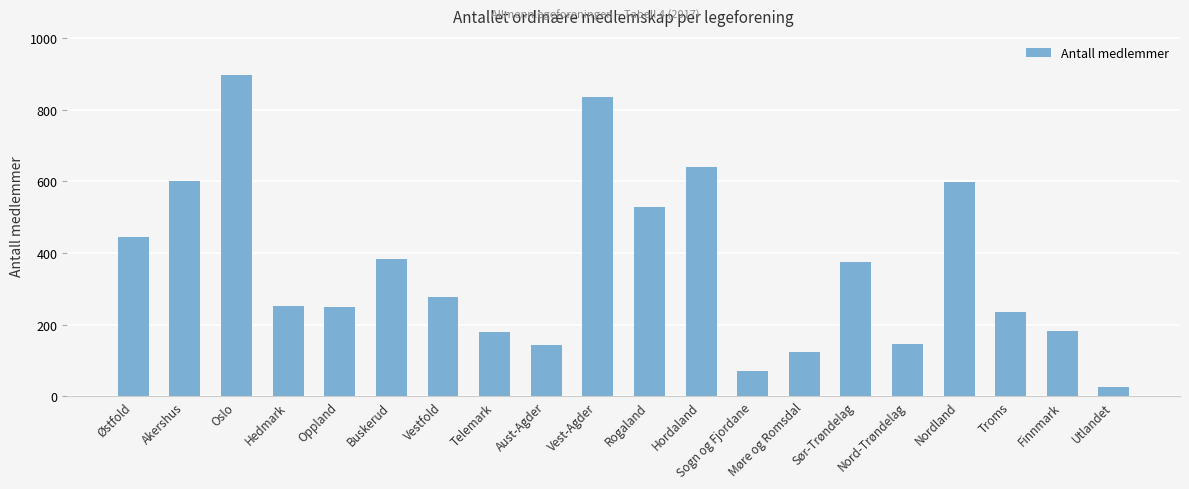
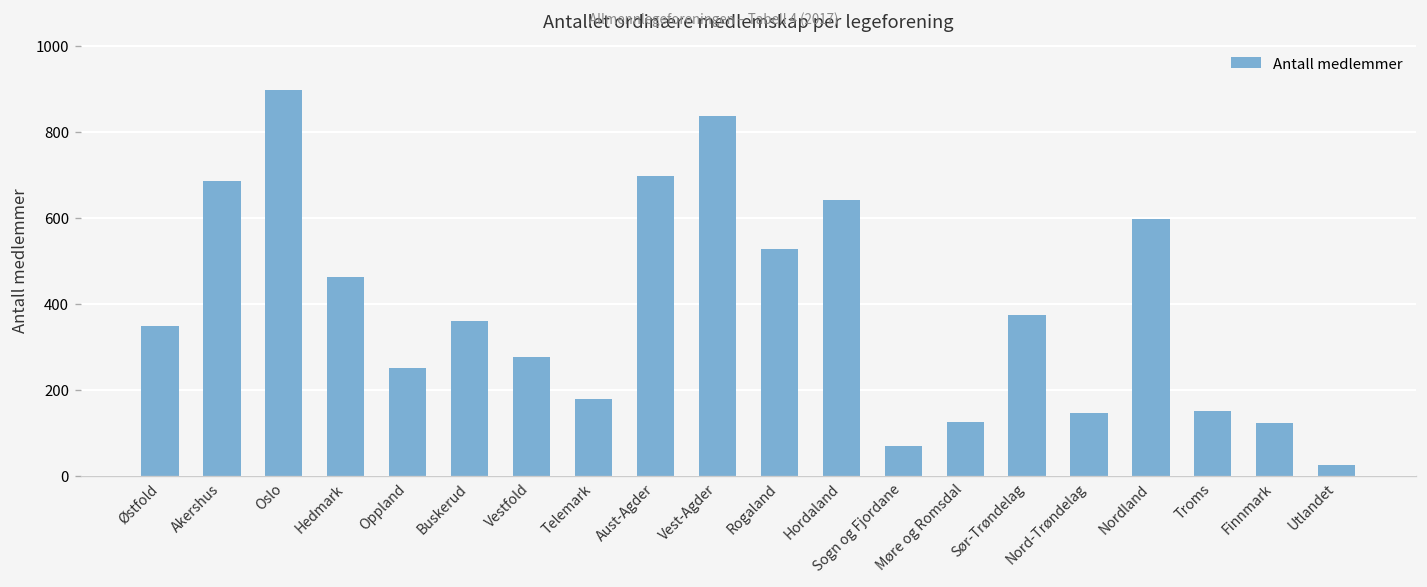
Østfold: 440 -> 350
Akershus: 600 -> 690
Hedmark: 250 -> 460
Buskerud: 380 -> 360
Aust-Agder: 140 -> 700
Troms: 240 -> 150
Finnmark: 180 -> 120
